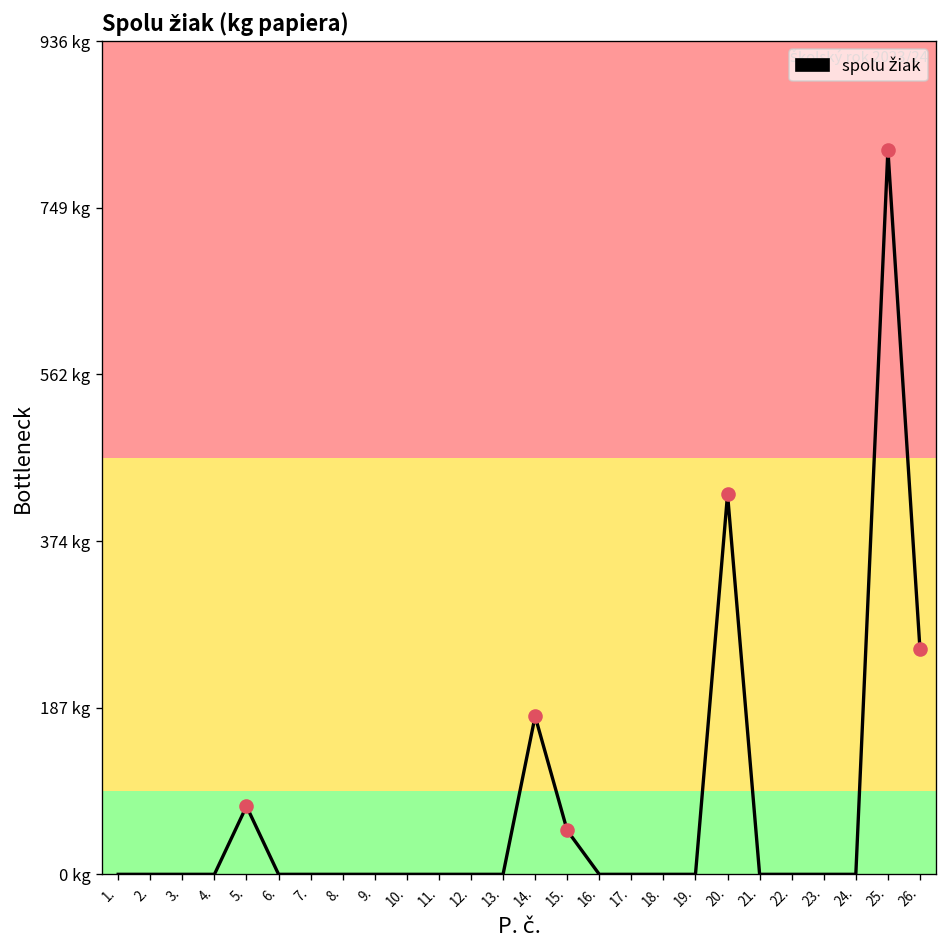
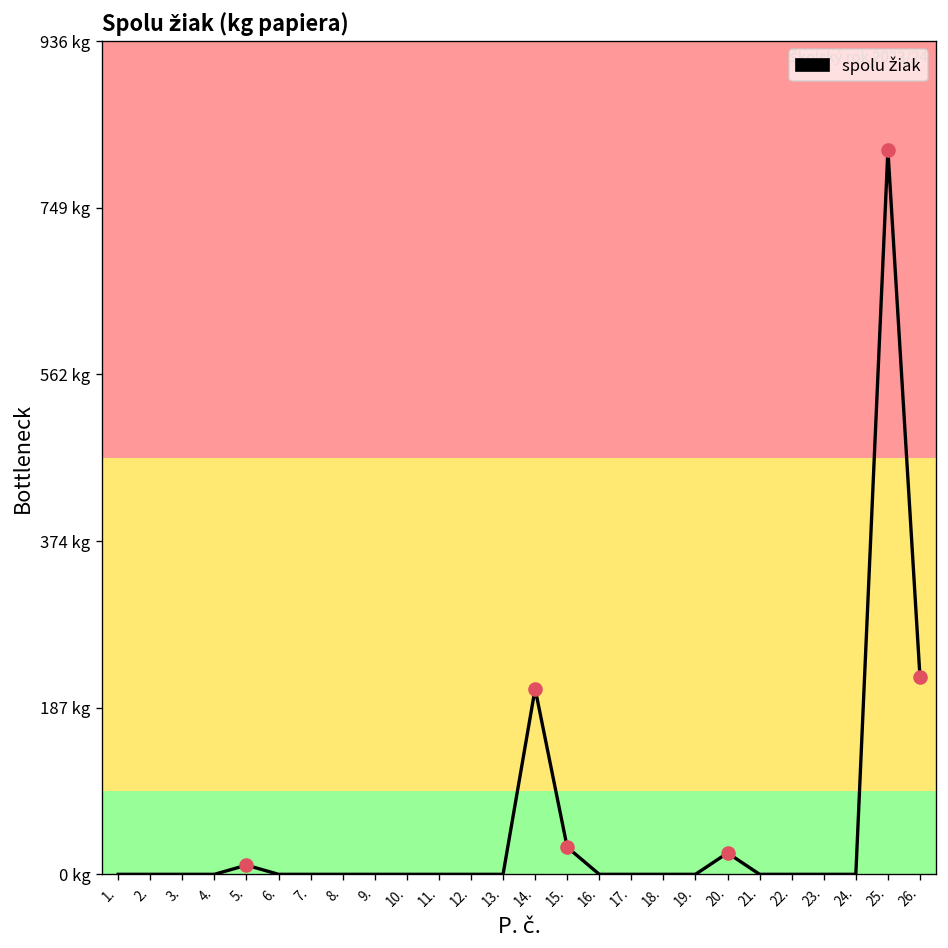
spolu žiak, 5.: 80 kg -> 10 kg
spolu žiak, 14.: 180 kg -> 210 kg
spolu žiak, 15.: 50 kg -> 30 kg
spolu žiak, 20.: 430 kg -> 20 kg
spolu žiak, 26.: 250 kg -> 220 kg
